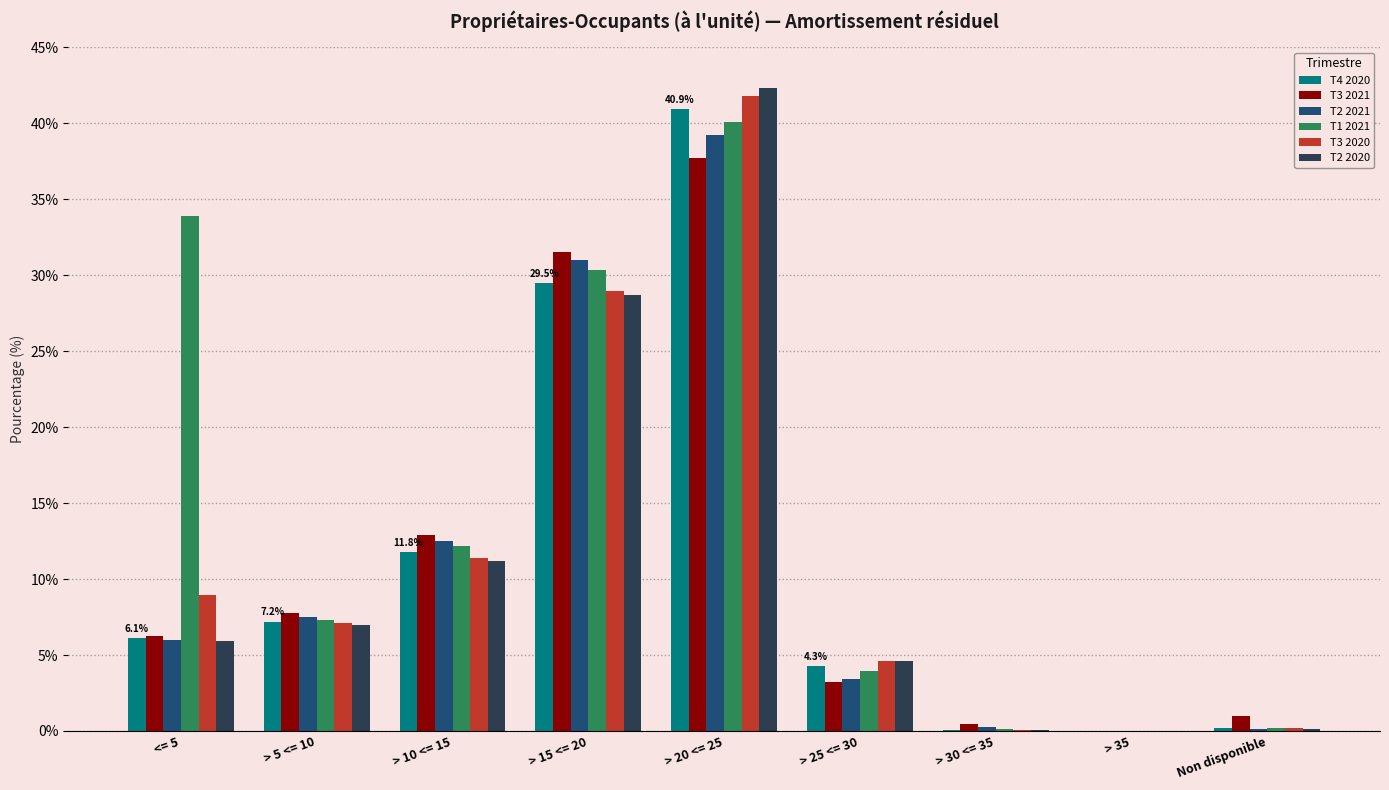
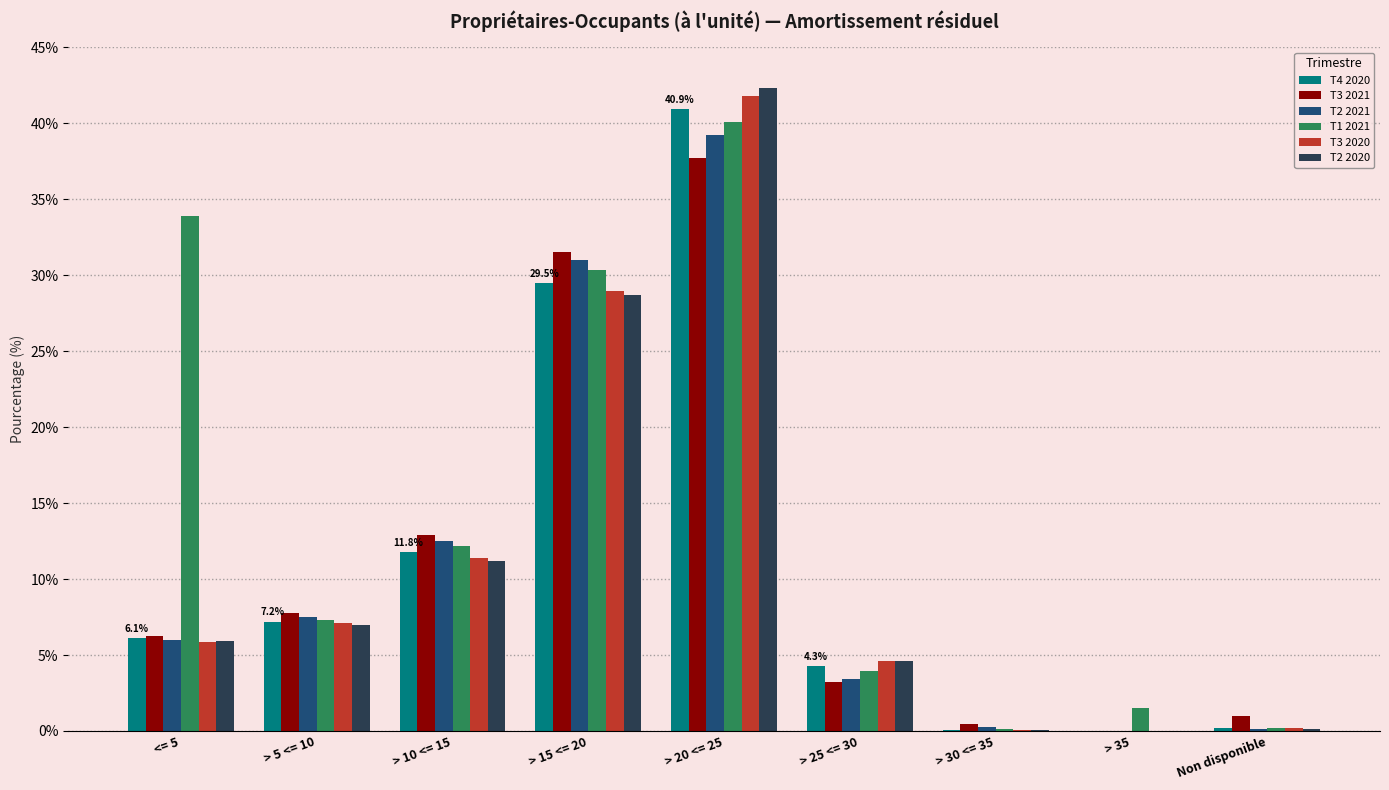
T3 2020, <= 5: 8.9% -> 5.8%
T1 2021, > 35: 0.0% -> 1.5%
